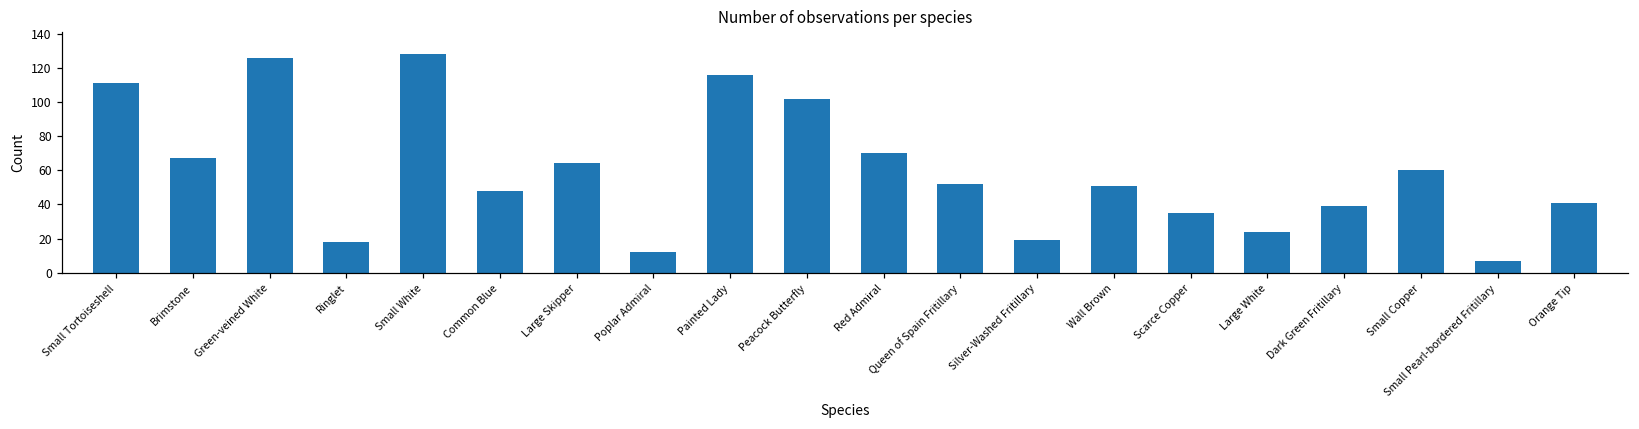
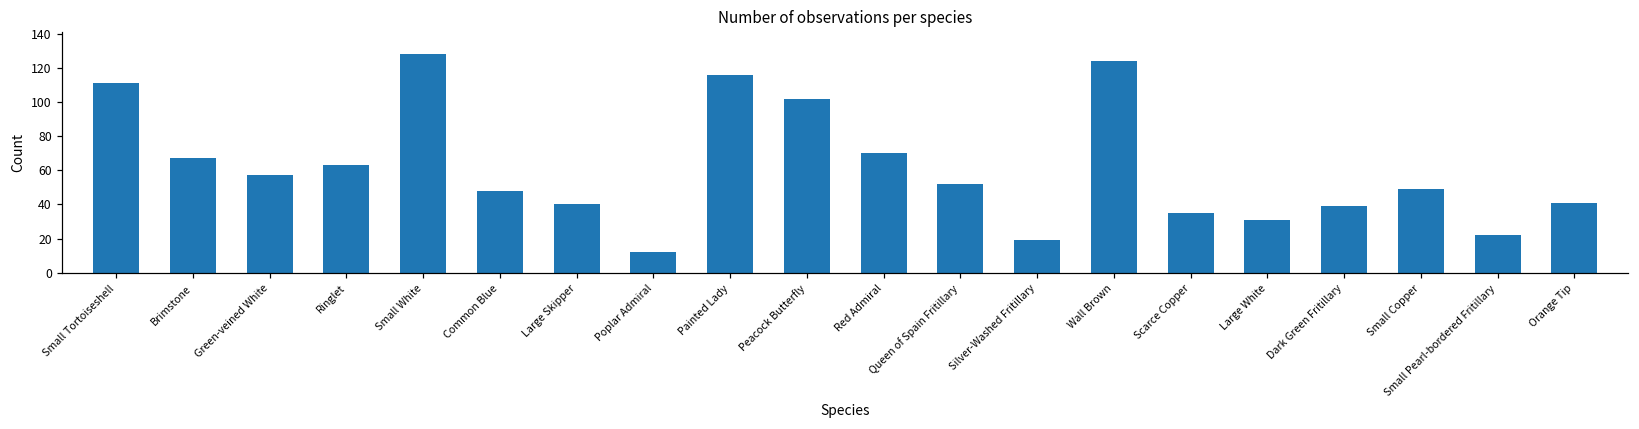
Green-veined White: 126 -> 57
Ringlet: 18 -> 63
Large Skipper: 64 -> 40
Wall Brown: 51 -> 124
Large White: 24 -> 31
Small Copper: 60 -> 49
Small Pearl-bordered Fritillary: 7 -> 22
